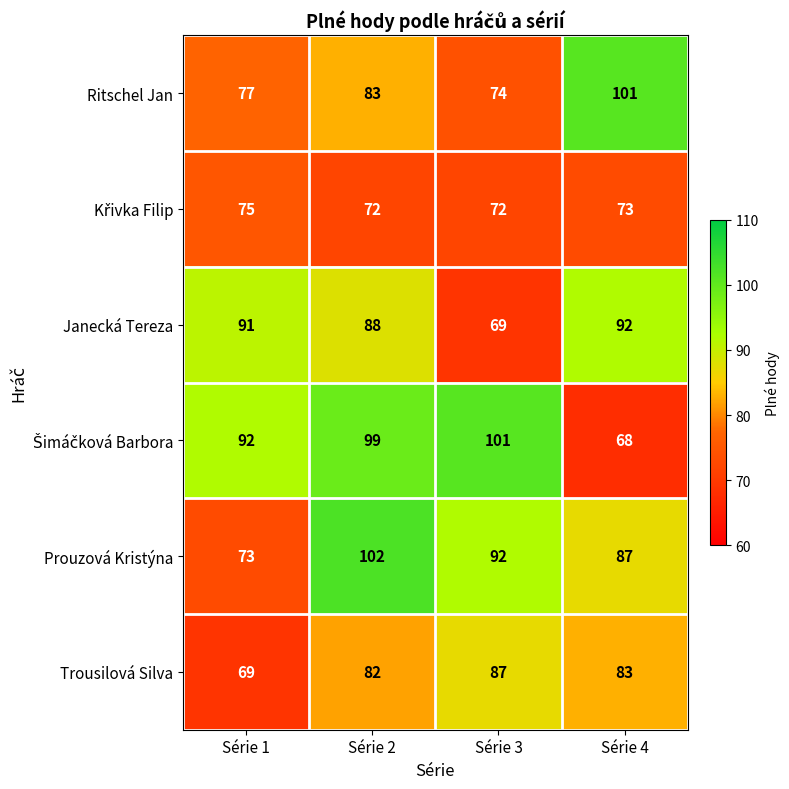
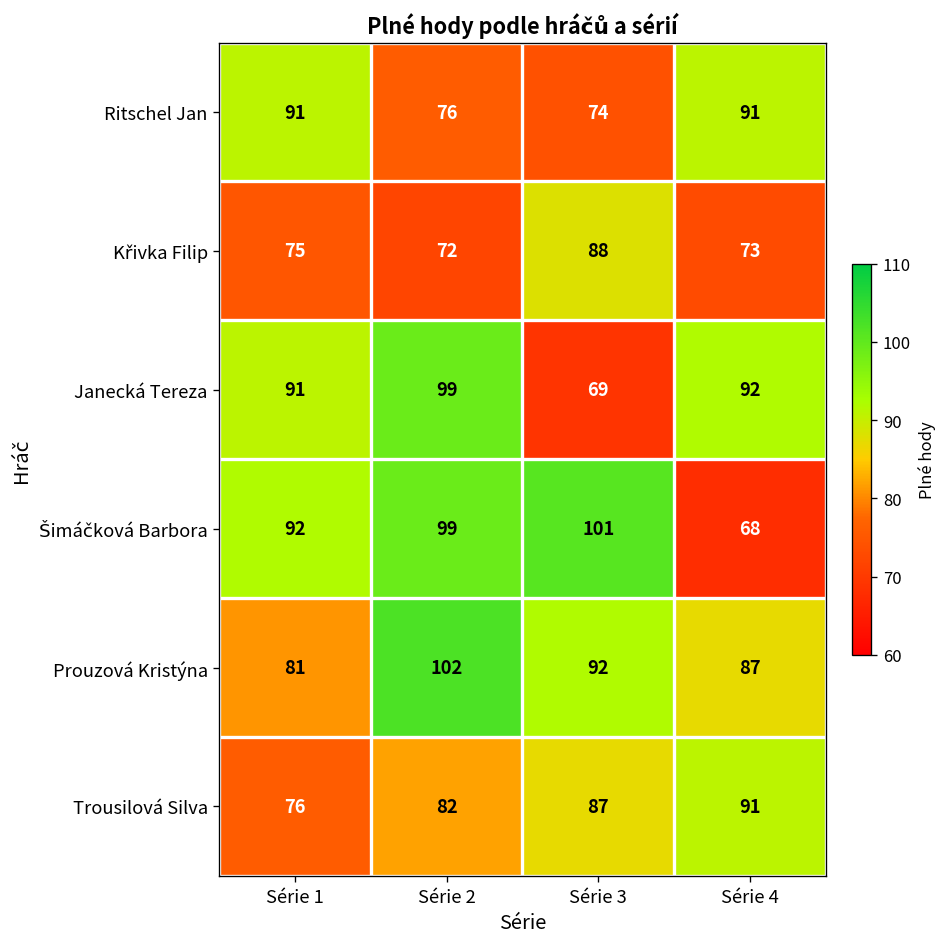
Ritschel Jan, Série 1: 77 -> 91
Ritschel Jan, Série 2: 83 -> 76
Ritschel Jan, Série 4: 101 -> 91
Křivka Filip, Série 3: 72 -> 88
Janecká Tereza, Série 2: 88 -> 99
Prouzová Kristýna, Série 1: 73 -> 81
Trousilová Silva, Série 1: 69 -> 76
Trousilová Silva, Série 4: 83 -> 91
